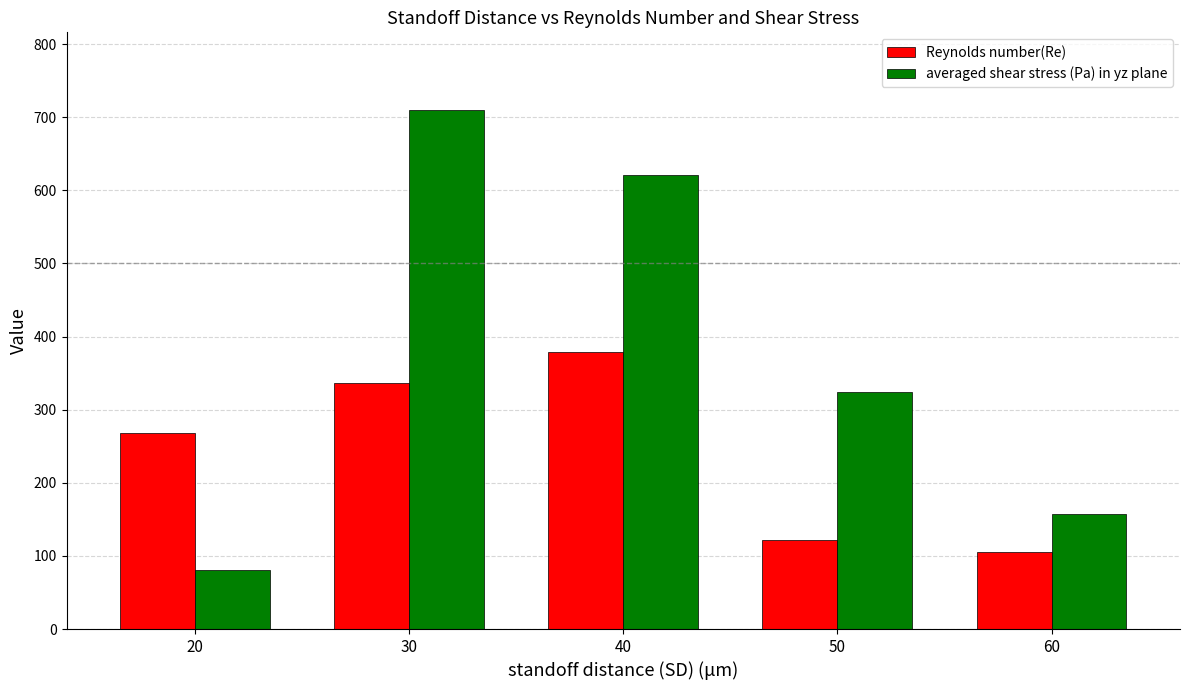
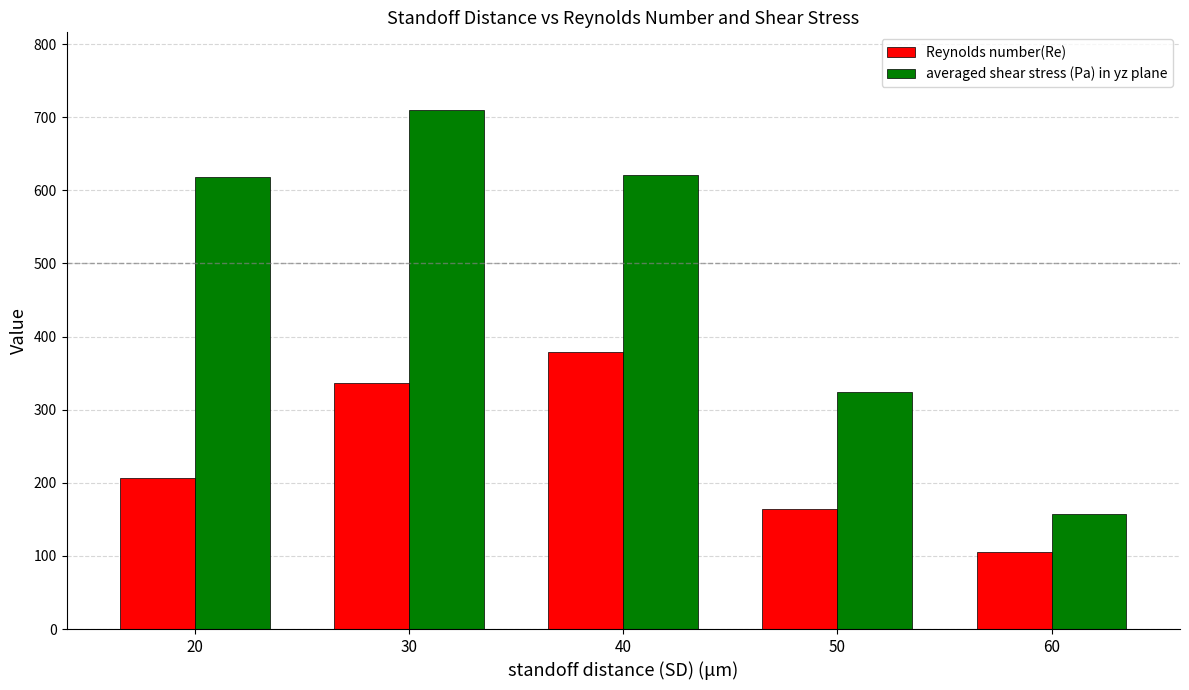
Reynolds number(Re), 20: 270 -> 210
averaged shear stress (Pa) in yz plane, 20: 80 -> 620
Reynolds number(Re), 50: 120 -> 160
